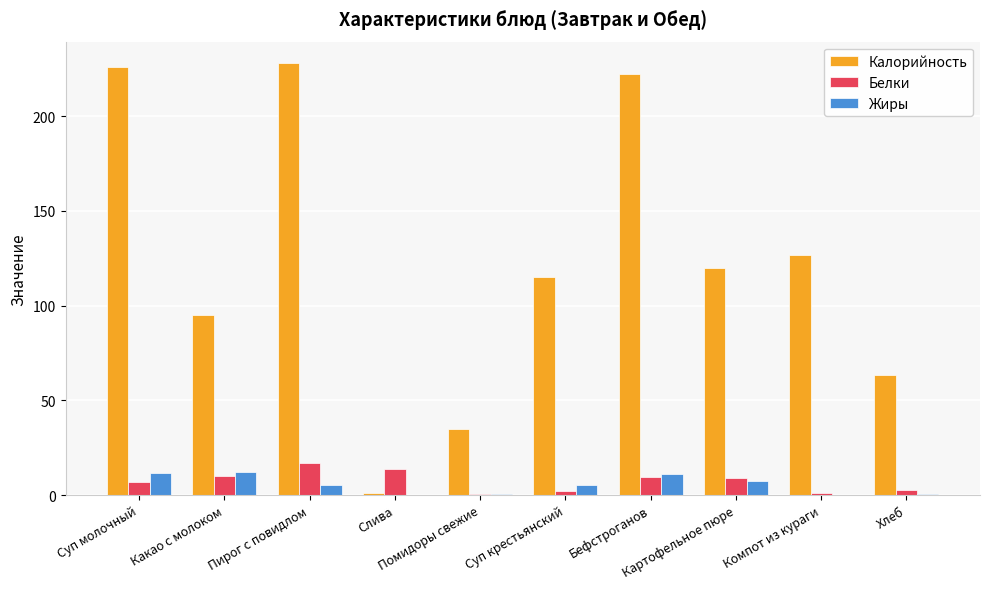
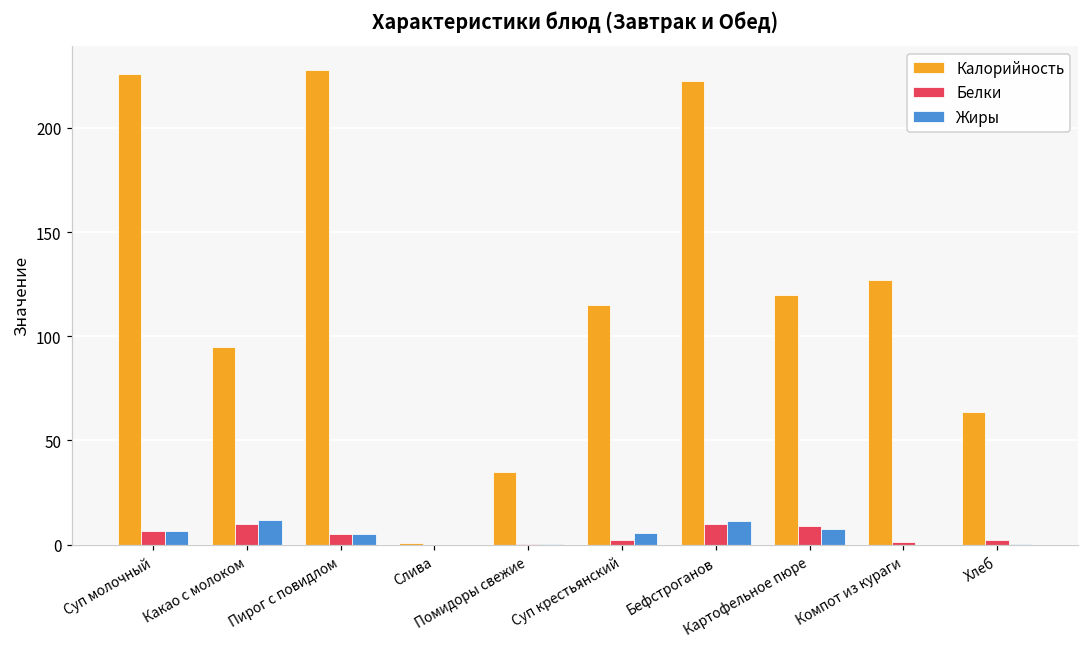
Жиры, Суп молочный: 12 -> 6
Белки, Пирог с повидлом: 17 -> 5
Белки, Слива: 14 -> 0
